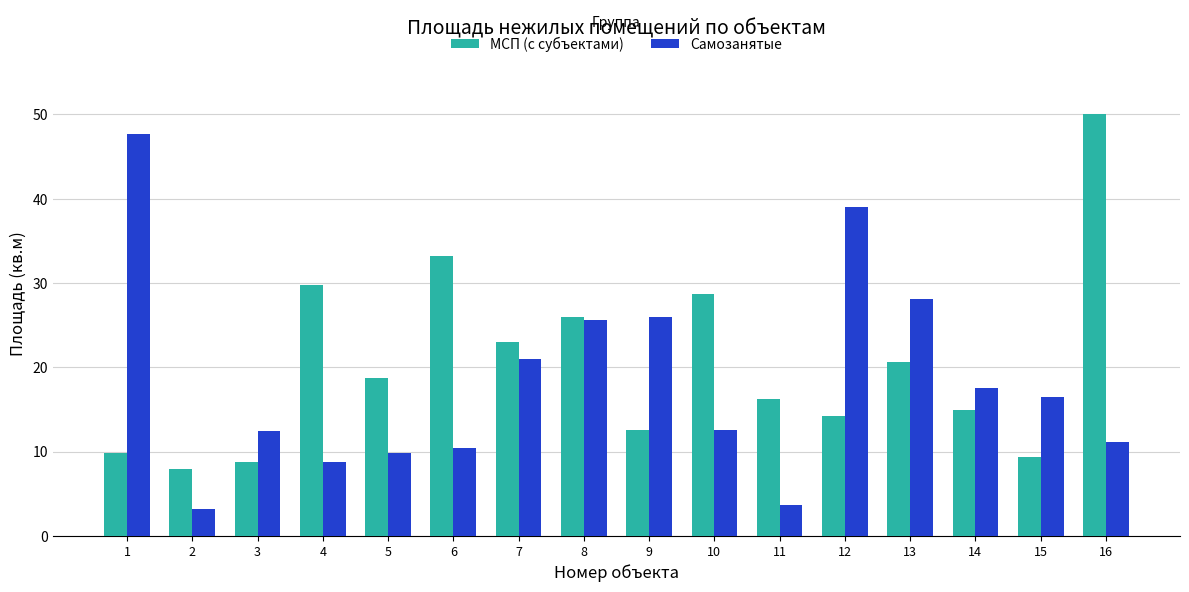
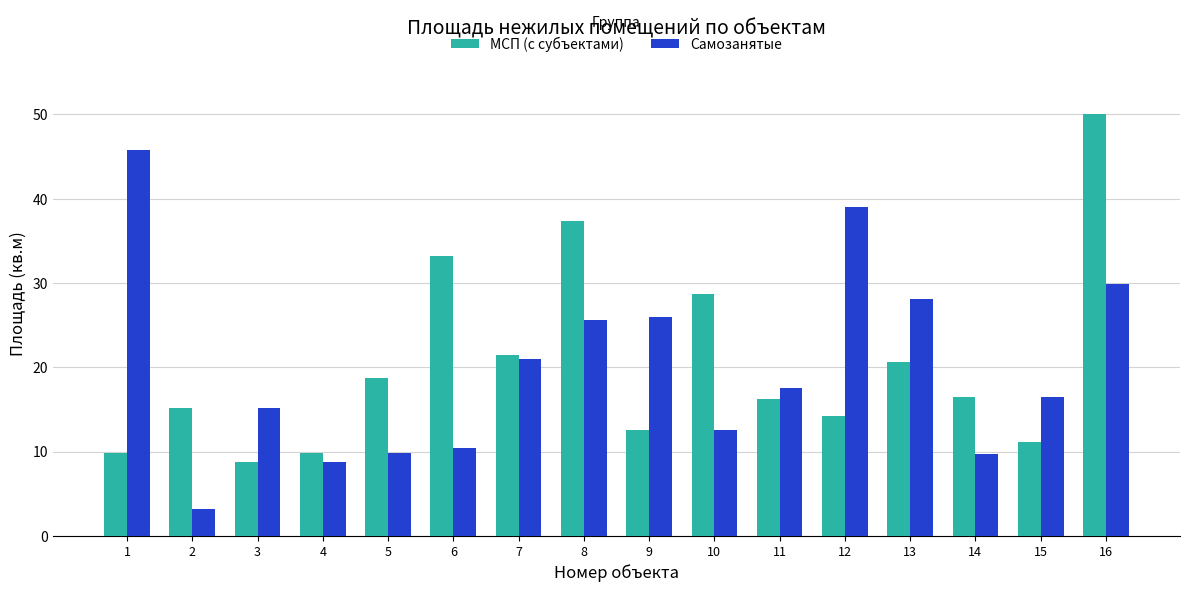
Самозанятые, 1: 48 -> 46
МСП (с субъектами), 2: 8 -> 15
Самозанятые, 3: 12 -> 15
МСП (с субъектами), 4: 30 -> 10
МСП (с субъектами), 7: 23 -> 21
МСП (с субъектами), 8: 26 -> 37
Самозанятые, 11: 4 -> 18
МСП (с субъектами), 14: 15 -> 17
Самозанятые, 14: 18 -> 10
МСП (с субъектами), 15: 9 -> 11
Самозанятые, 16: 11 -> 30
